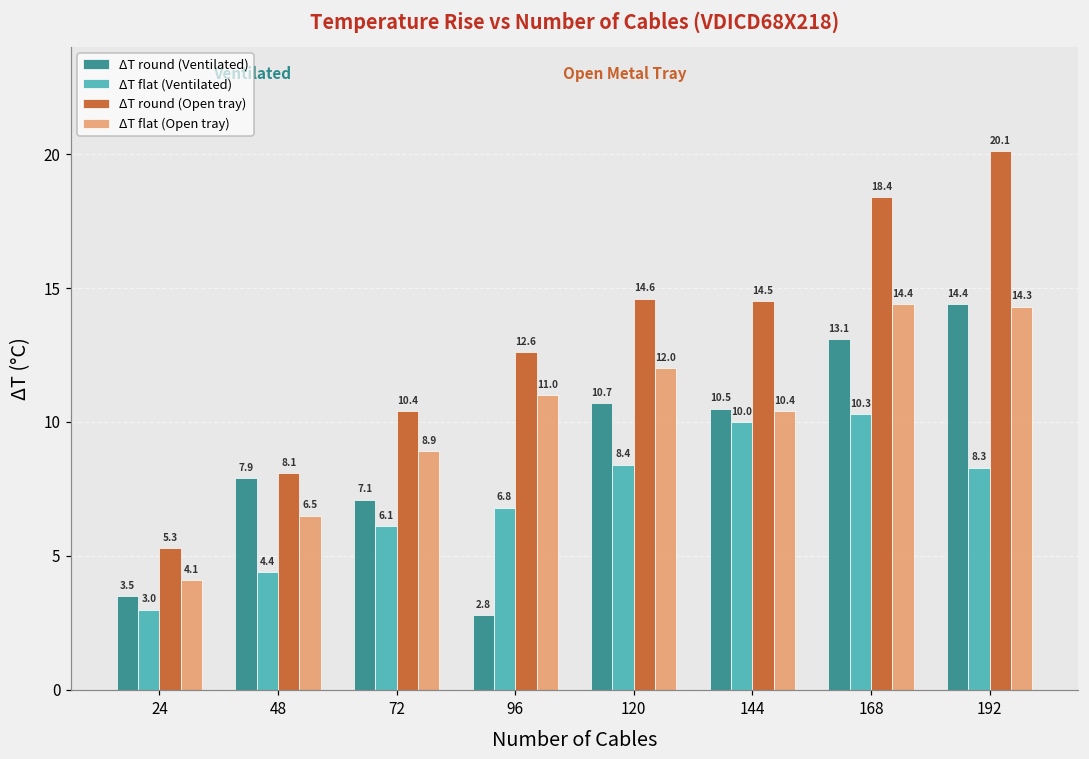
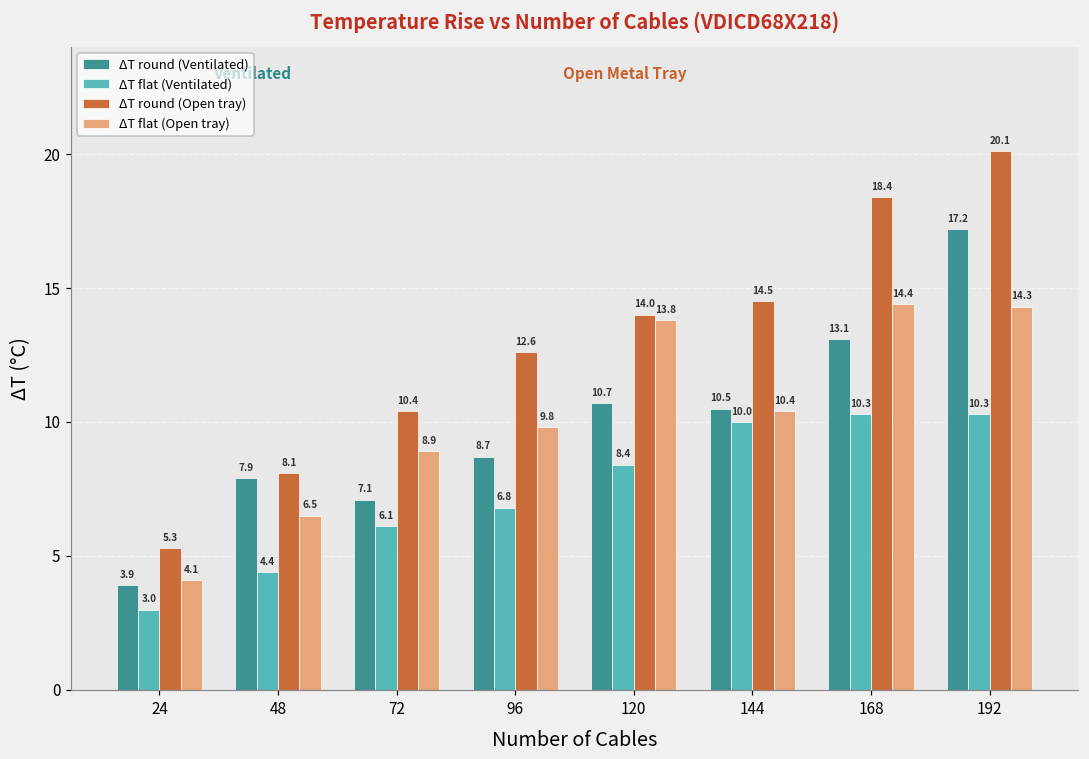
ΔT round (Ventilated), 24: 3.5 -> 3.9
ΔT round (Ventilated), 96: 2.8 -> 8.7
ΔT flat (Open tray), 96: 11.0 -> 9.8
ΔT round (Open tray), 120: 14.6 -> 14.0
ΔT flat (Open tray), 120: 12.0 -> 13.8
ΔT round (Ventilated), 192: 14.4 -> 17.2
ΔT flat (Ventilated), 192: 8.3 -> 10.3
